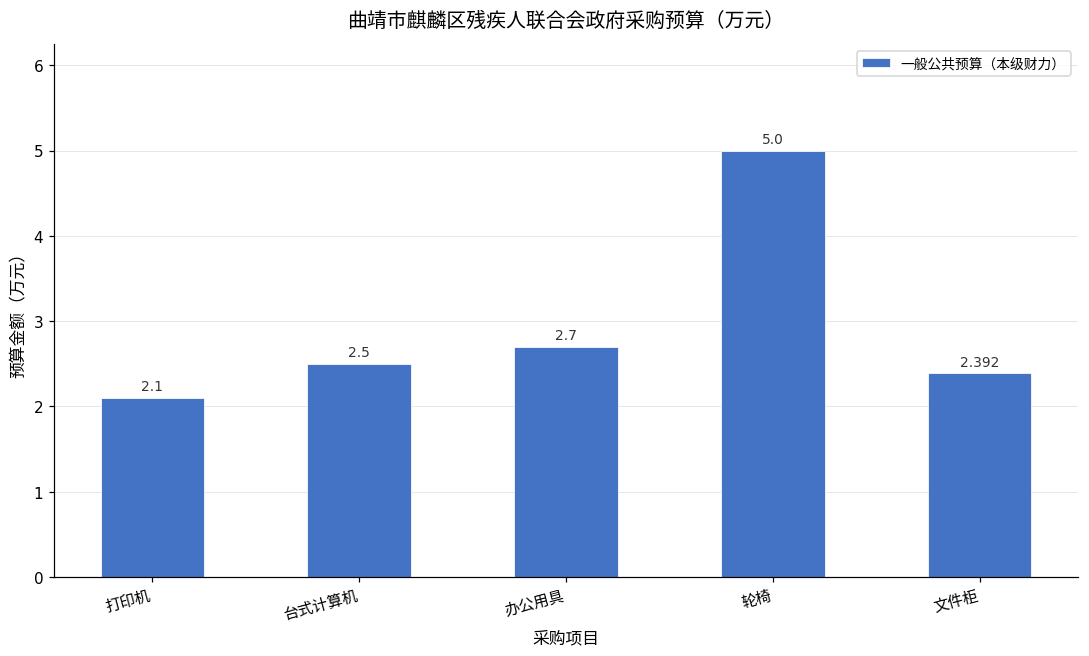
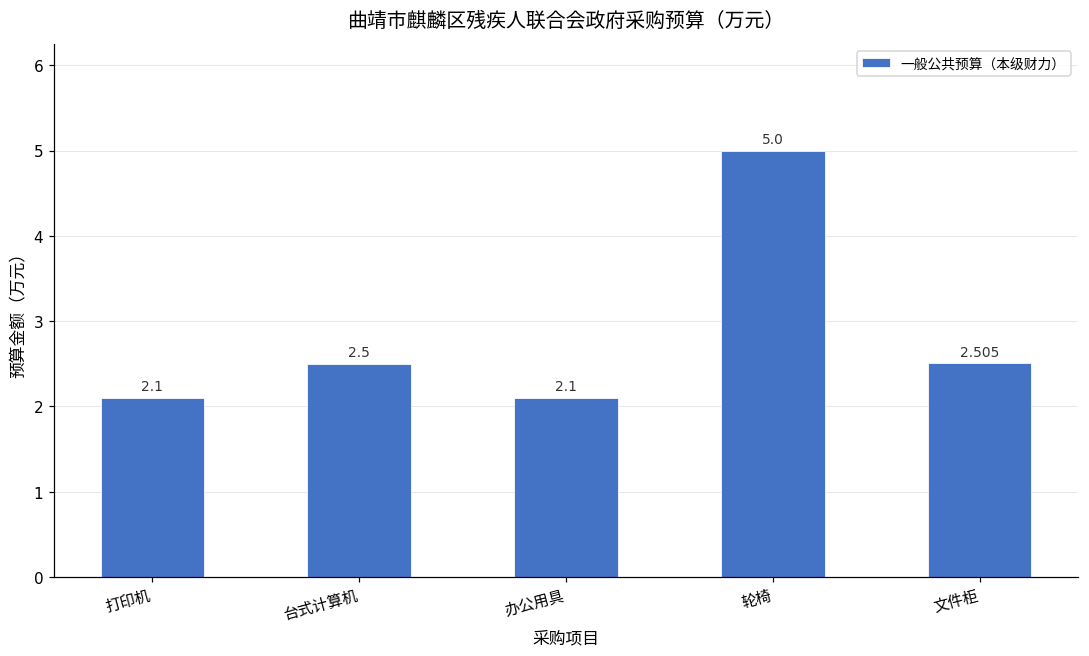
办公用具: 2.7 -> 2.1
文件柜: 2.392 -> 2.505
